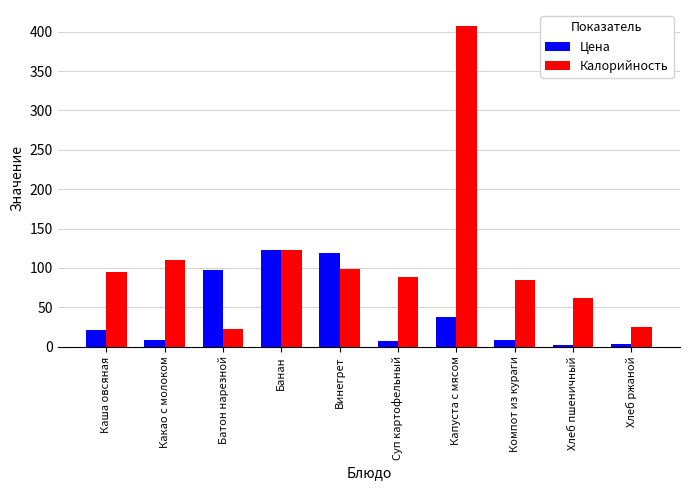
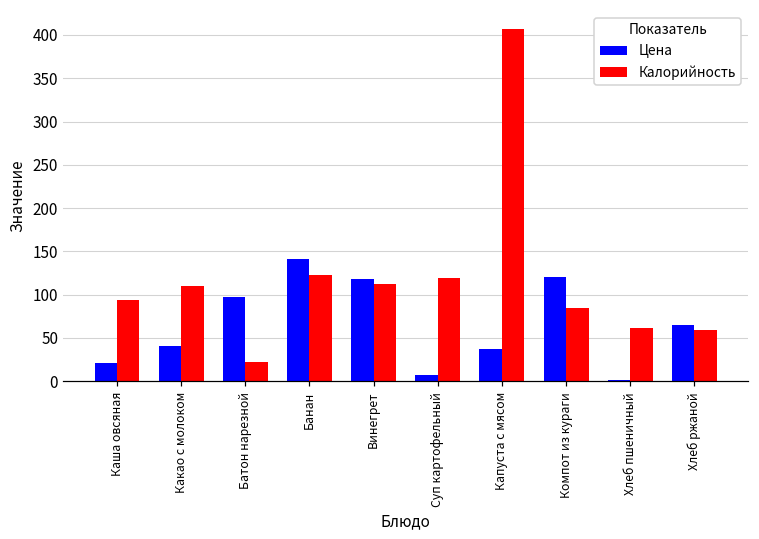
Цена, Какао с молоком: 10 -> 40
Цена, Банан: 120 -> 140
Калорийность, Винегрет: 100 -> 110
Калорийность, Суп картофельный: 90 -> 120
Цена, Компот из кураги: 10 -> 120
Цена, Хлеб ржаной: 0 -> 60
Калорийность, Хлеб ржаной: 30 -> 60
